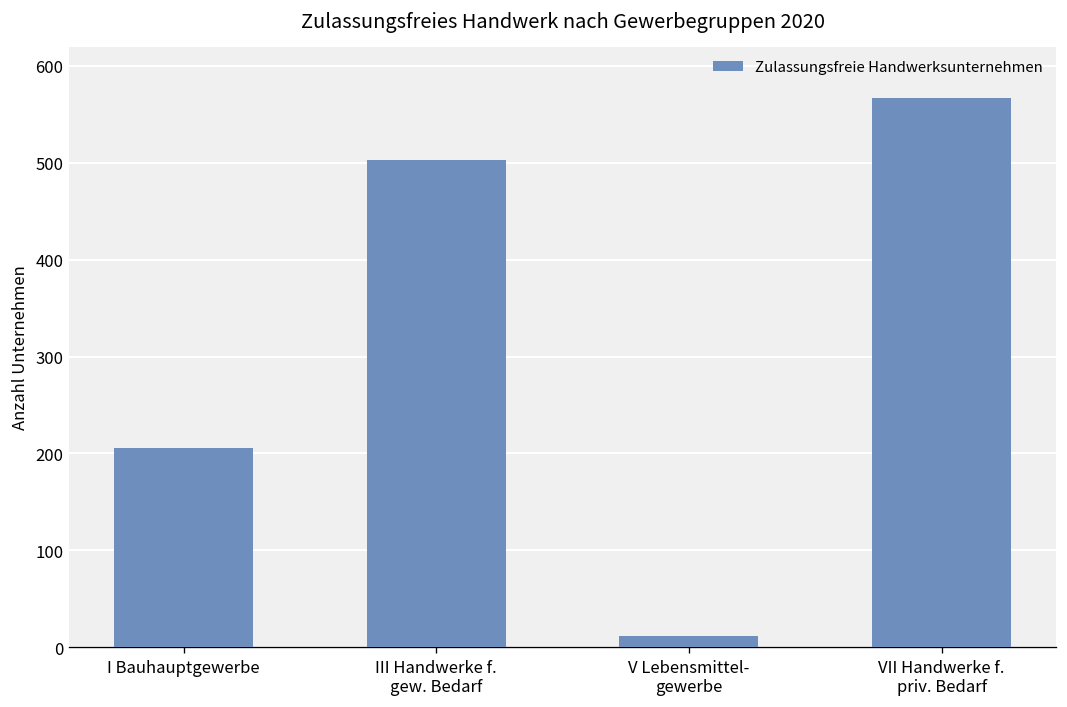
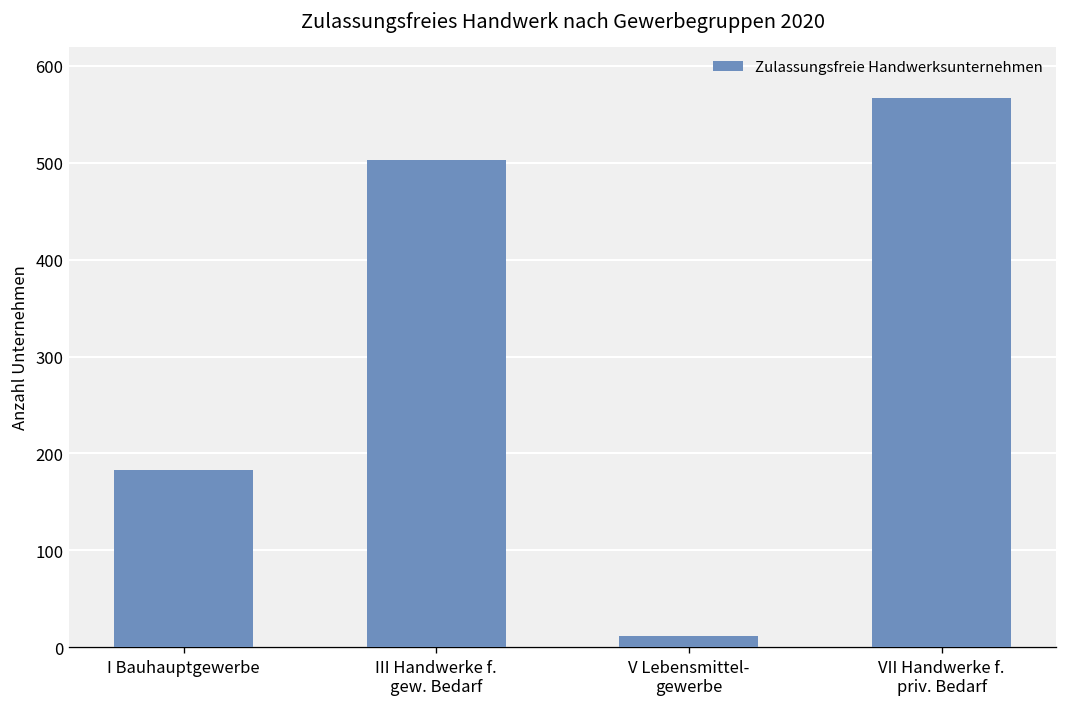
I Bauhauptgewerbe: 210 -> 180
